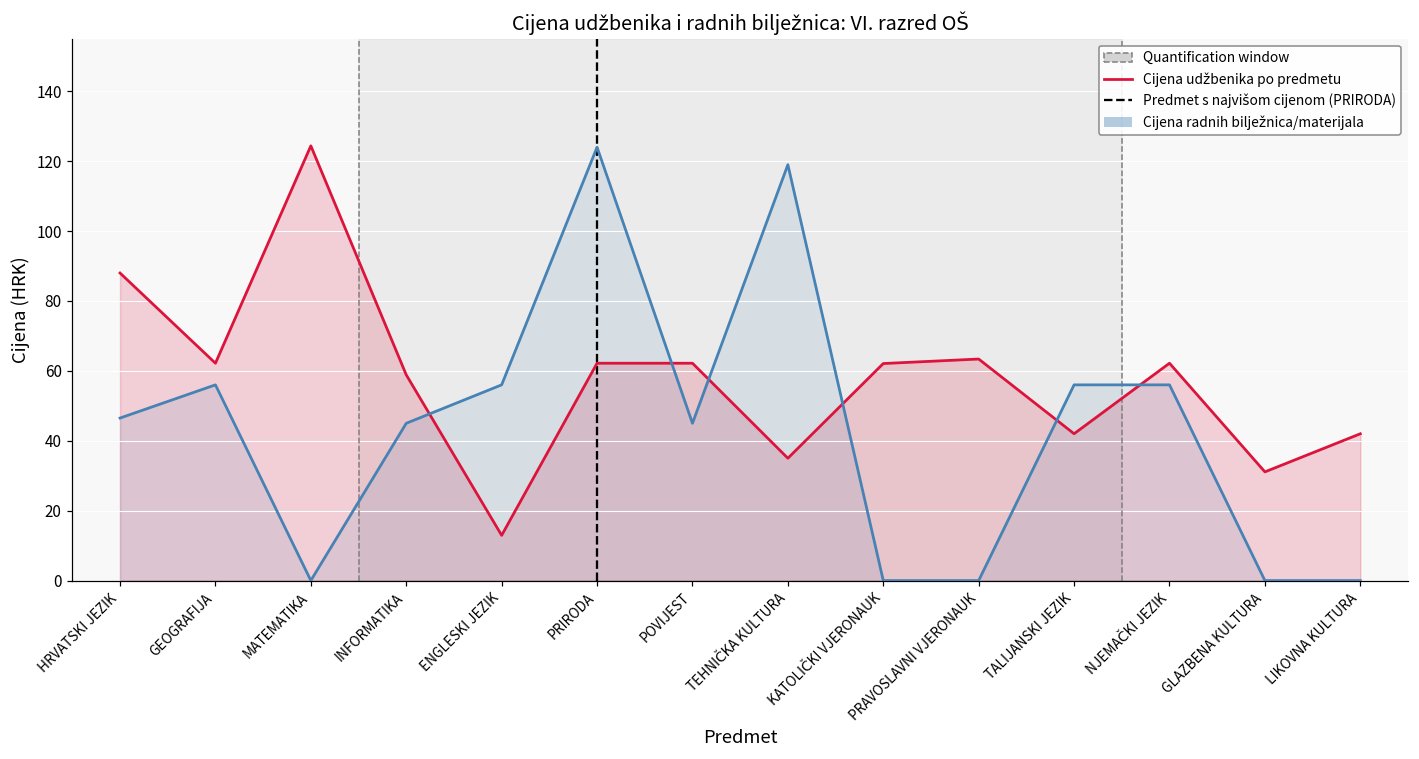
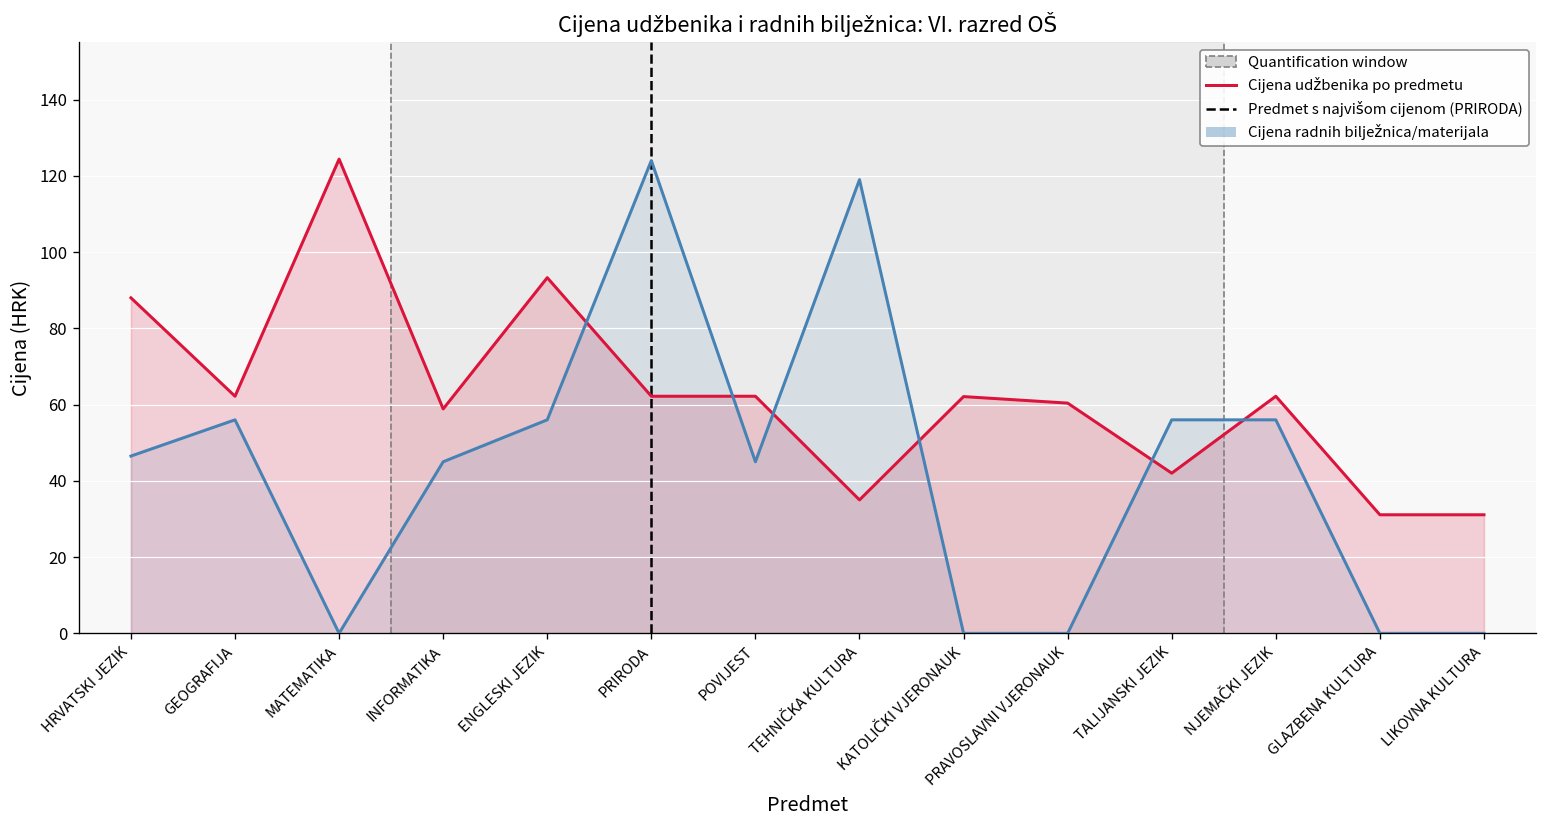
Cijena udžbenika po predmetu, ENGLESKI JEZIK: 13 -> 93
Cijena udžbenika po predmetu, PRAVOSLAVNI VJERONAUK: 63 -> 60
Cijena udžbenika po predmetu, LIKOVNA KULTURA: 42 -> 31
